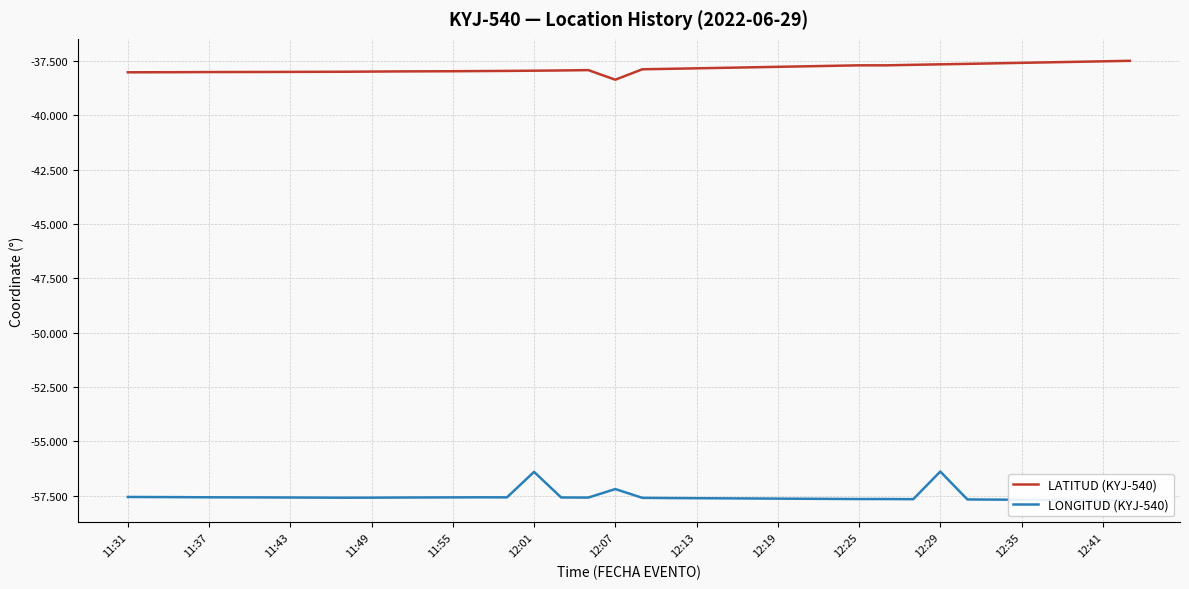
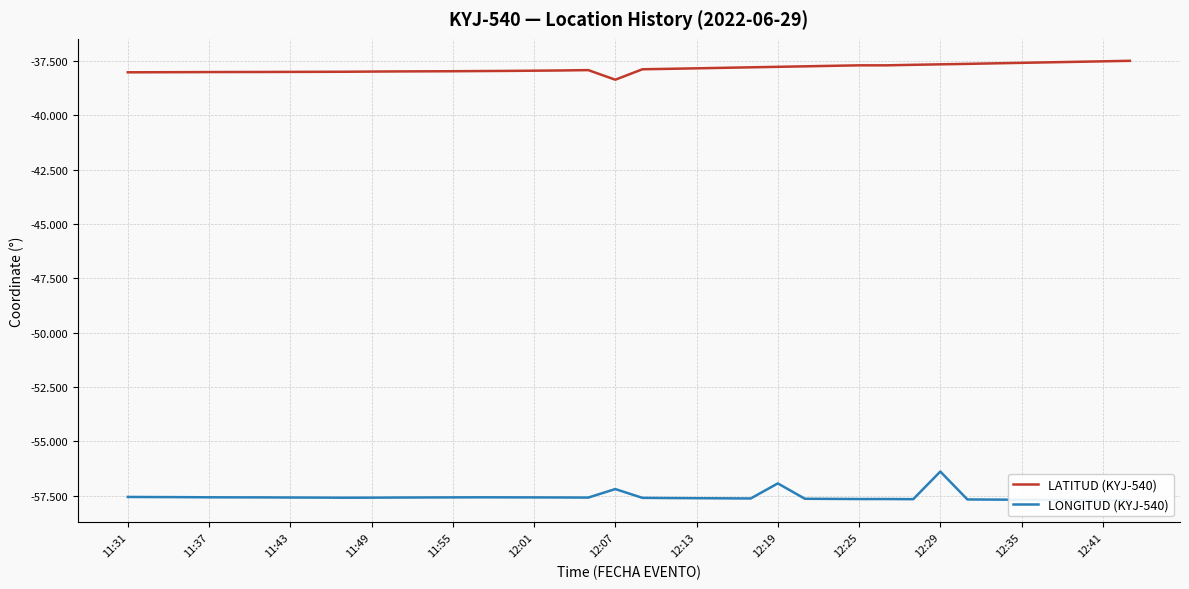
LONGITUD (KYJ-540), 12:01: -56.4 -> -57.6
LONGITUD (KYJ-540), 12:19: -57.6 -> -56.9
